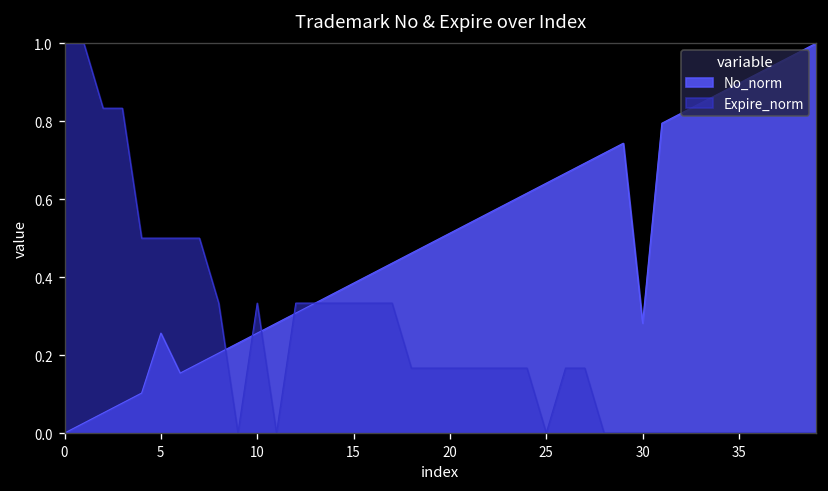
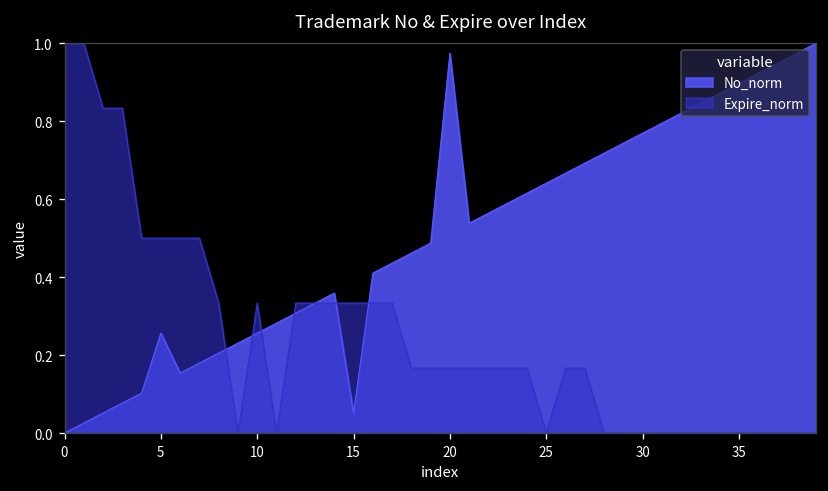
No_norm, 15: 0.38 -> 0.05
No_norm, 20: 0.51 -> 0.97
No_norm, 30: 0.28 -> 0.77
